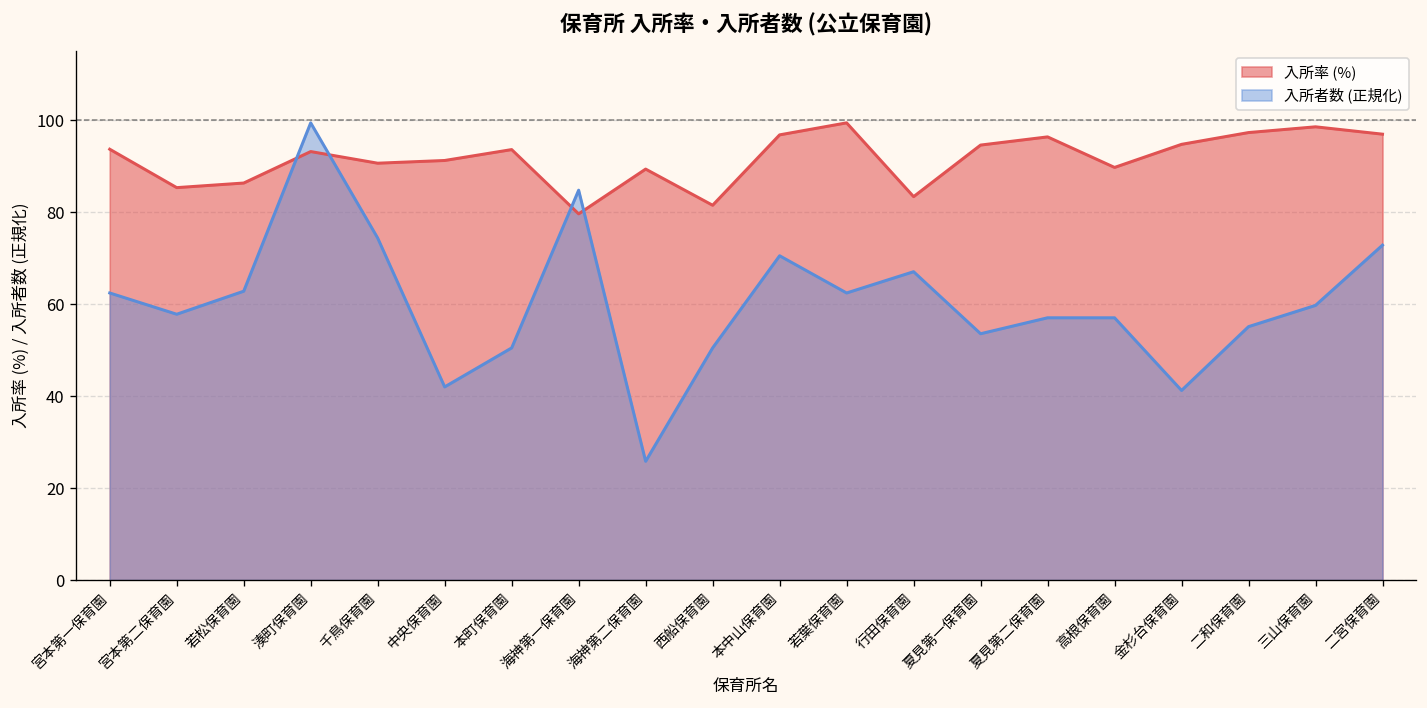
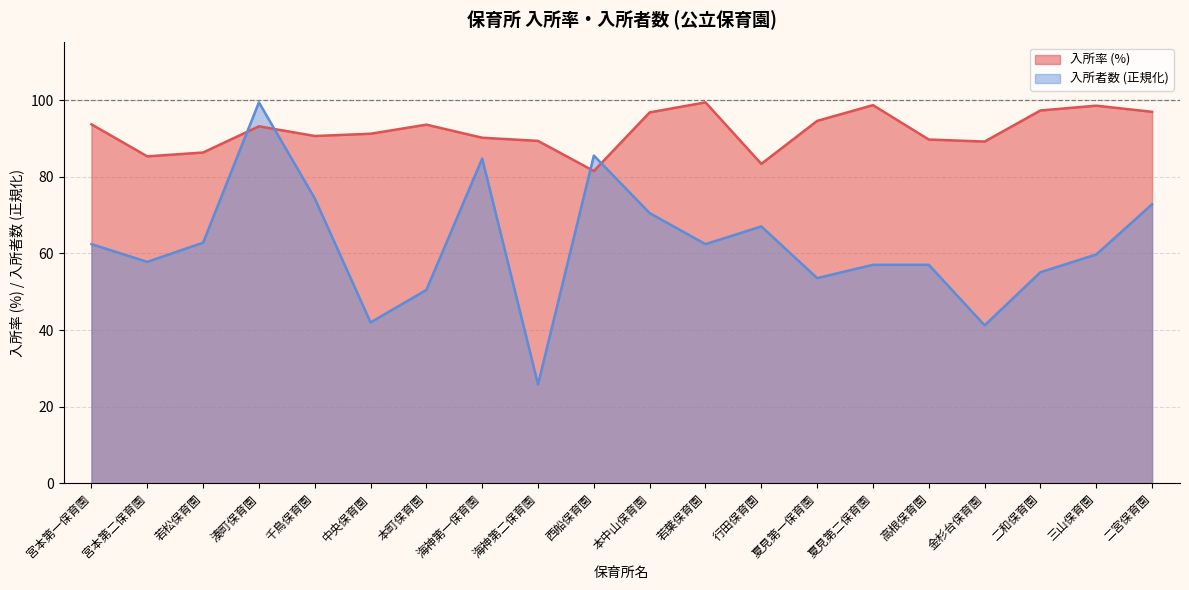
入所率 (%), 海神第一保育園: 80 -> 90
入所者数 (正規化), 西船保育園: 50 -> 86
入所率 (%), 夏見第二保育園: 96 -> 99
入所率 (%), 金杉台保育園: 95 -> 89
